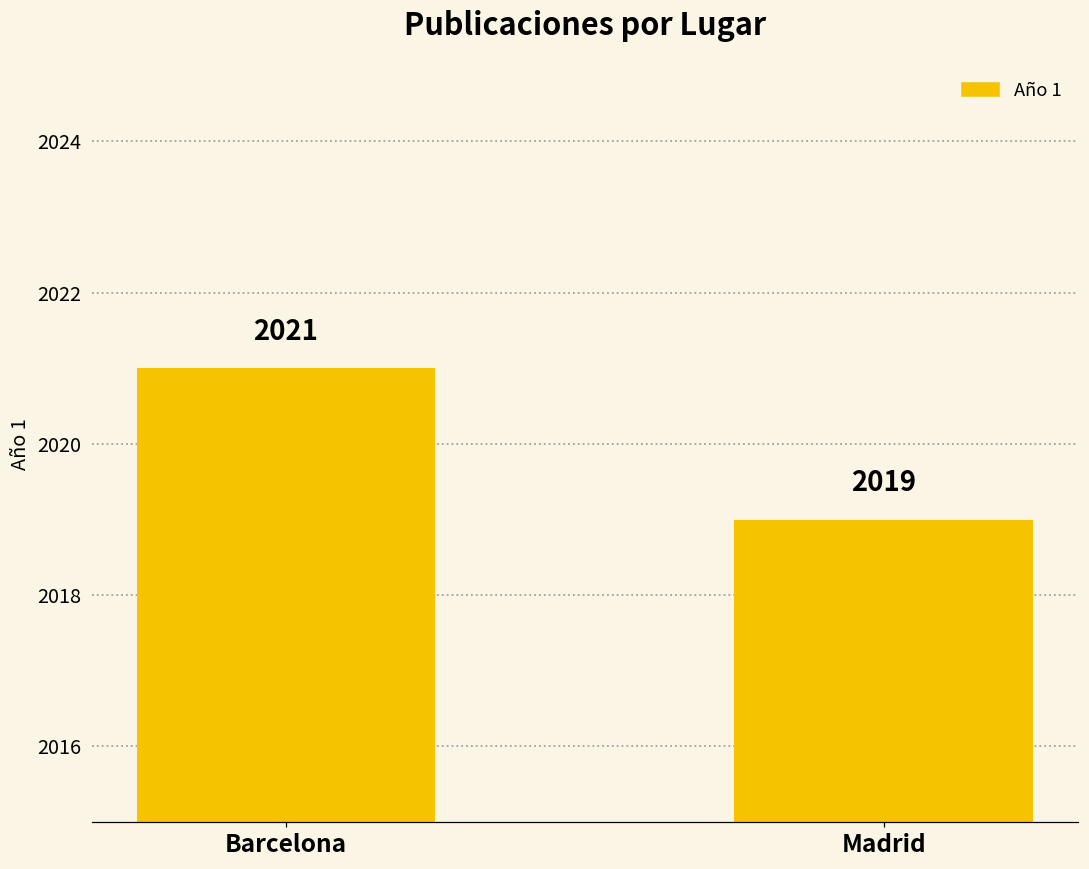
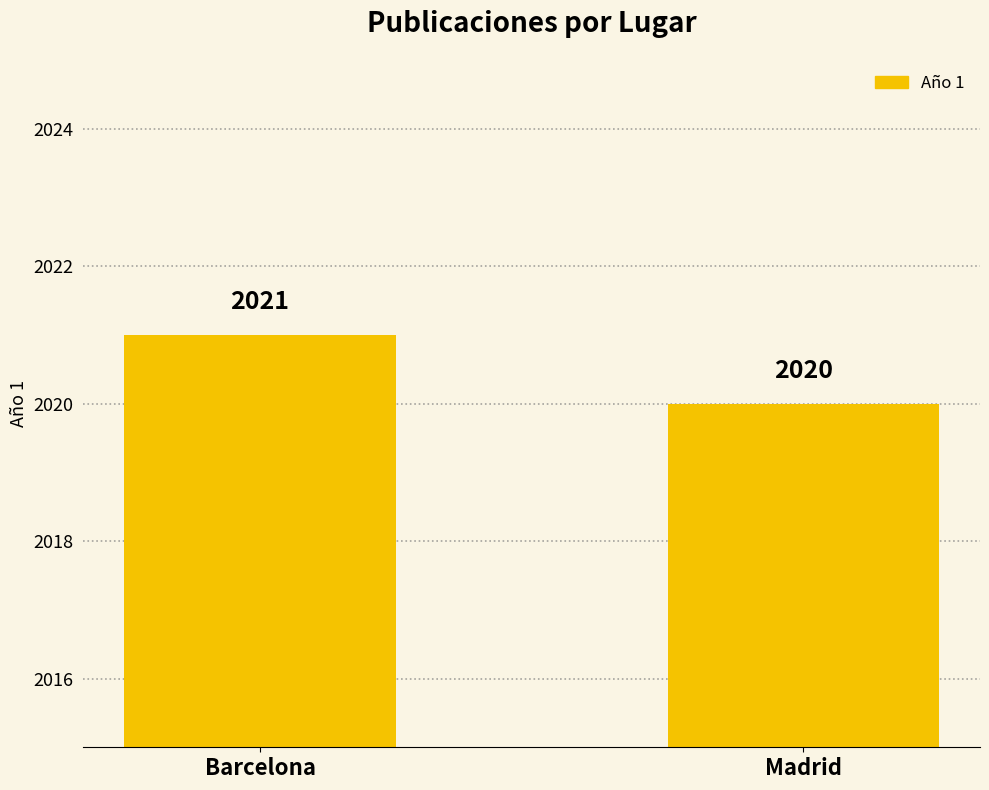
Madrid: 2019 -> 2020
